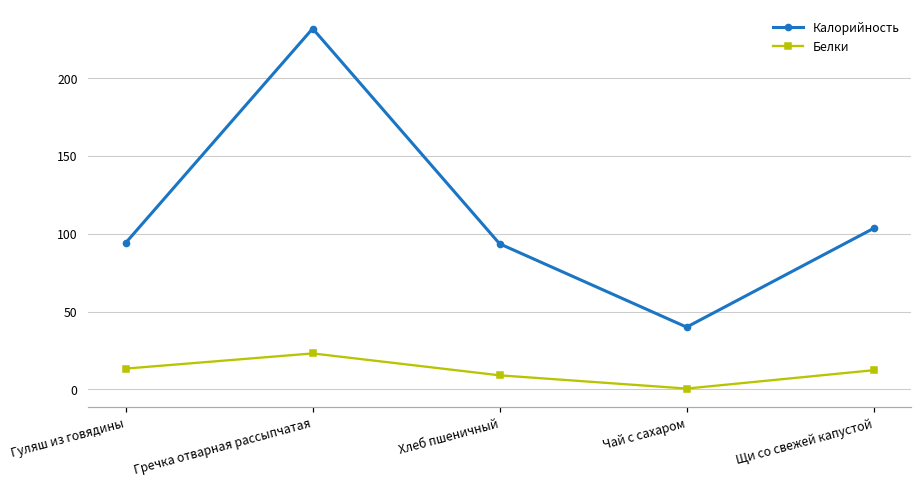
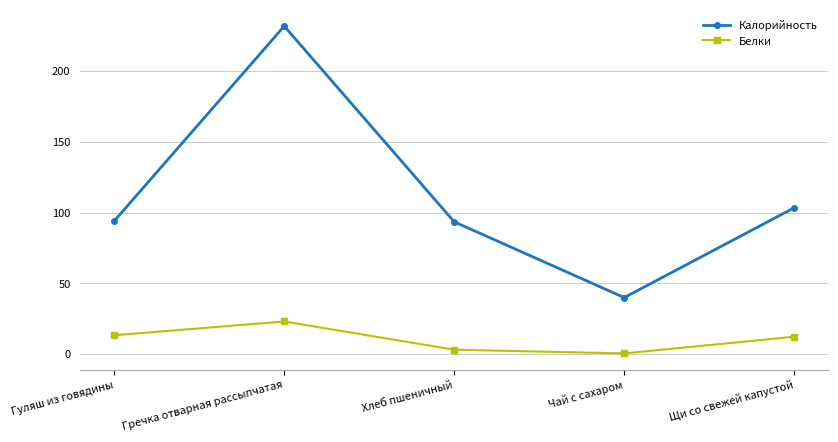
Белки, Хлеб пшеничный: 9 -> 3
